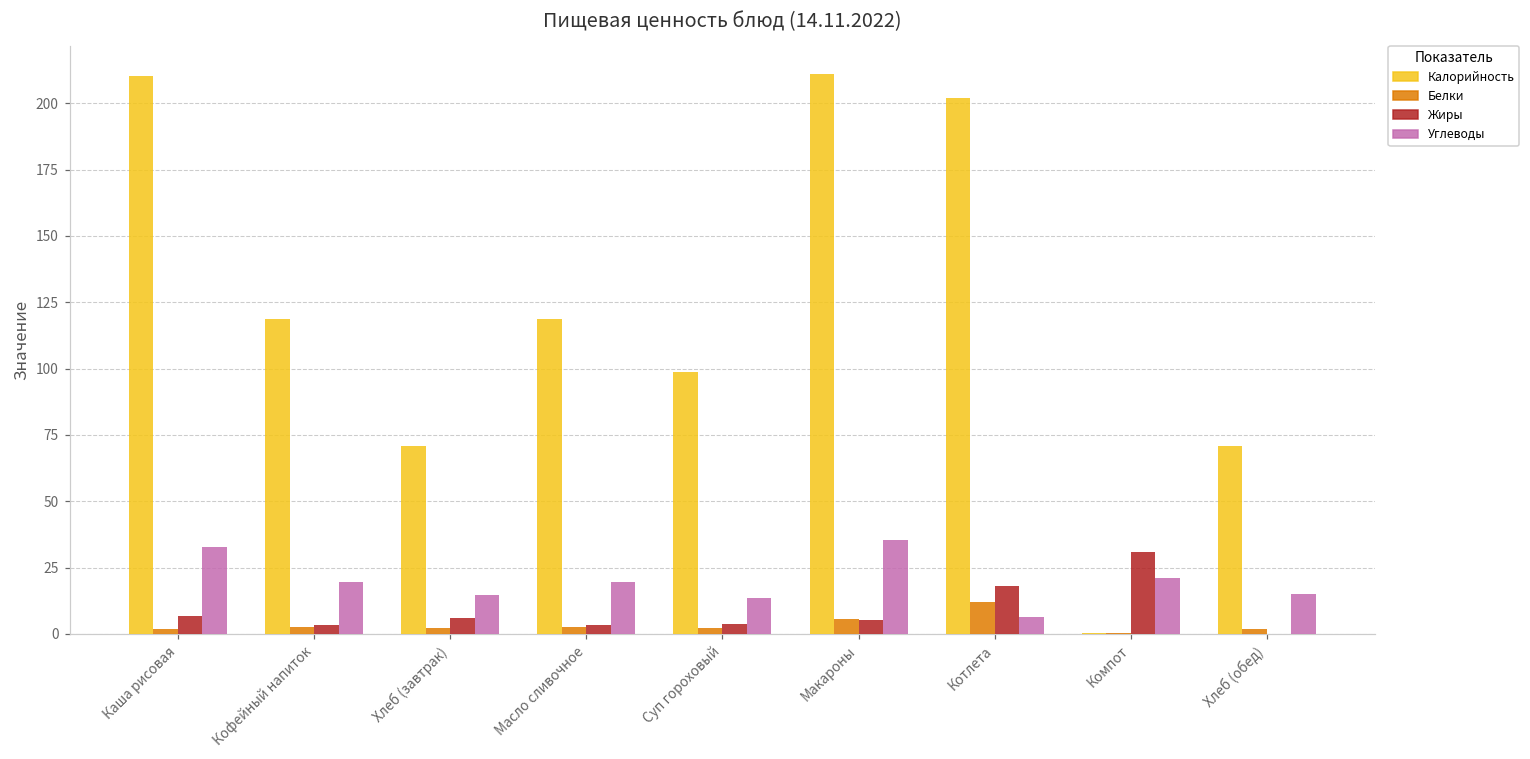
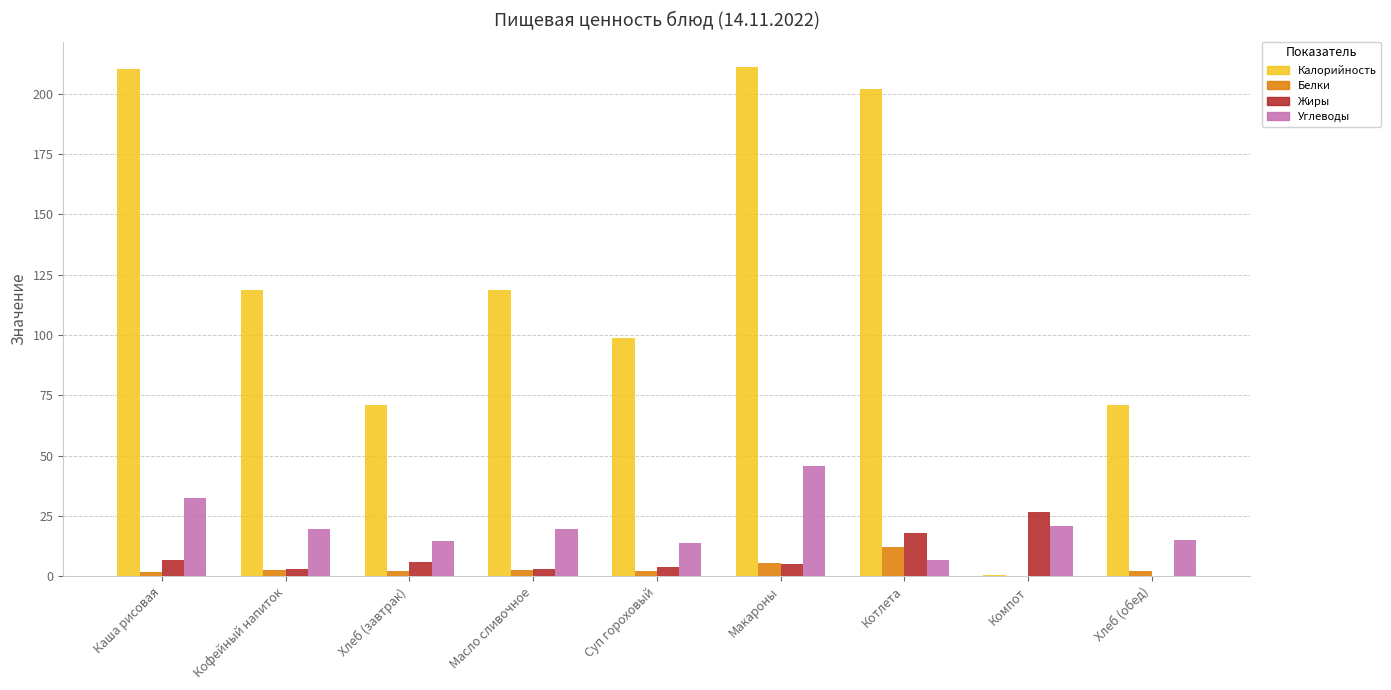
Углеводы, Макароны: 35 -> 46
Жиры, Компот: 31 -> 27
